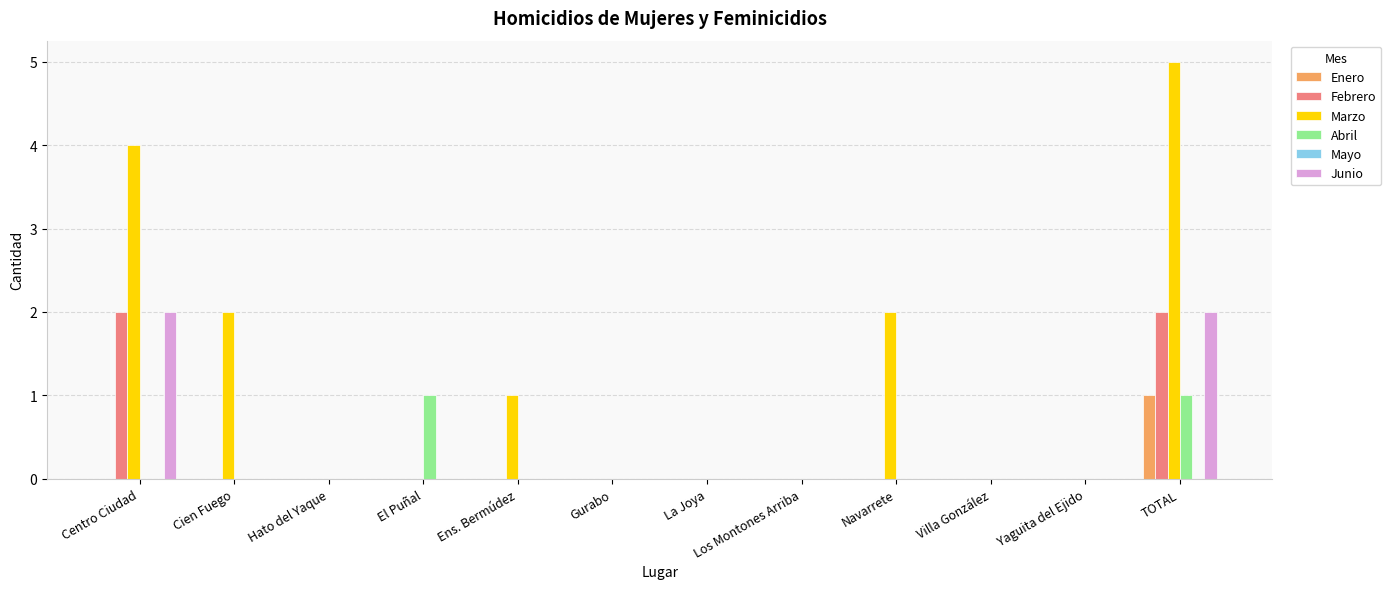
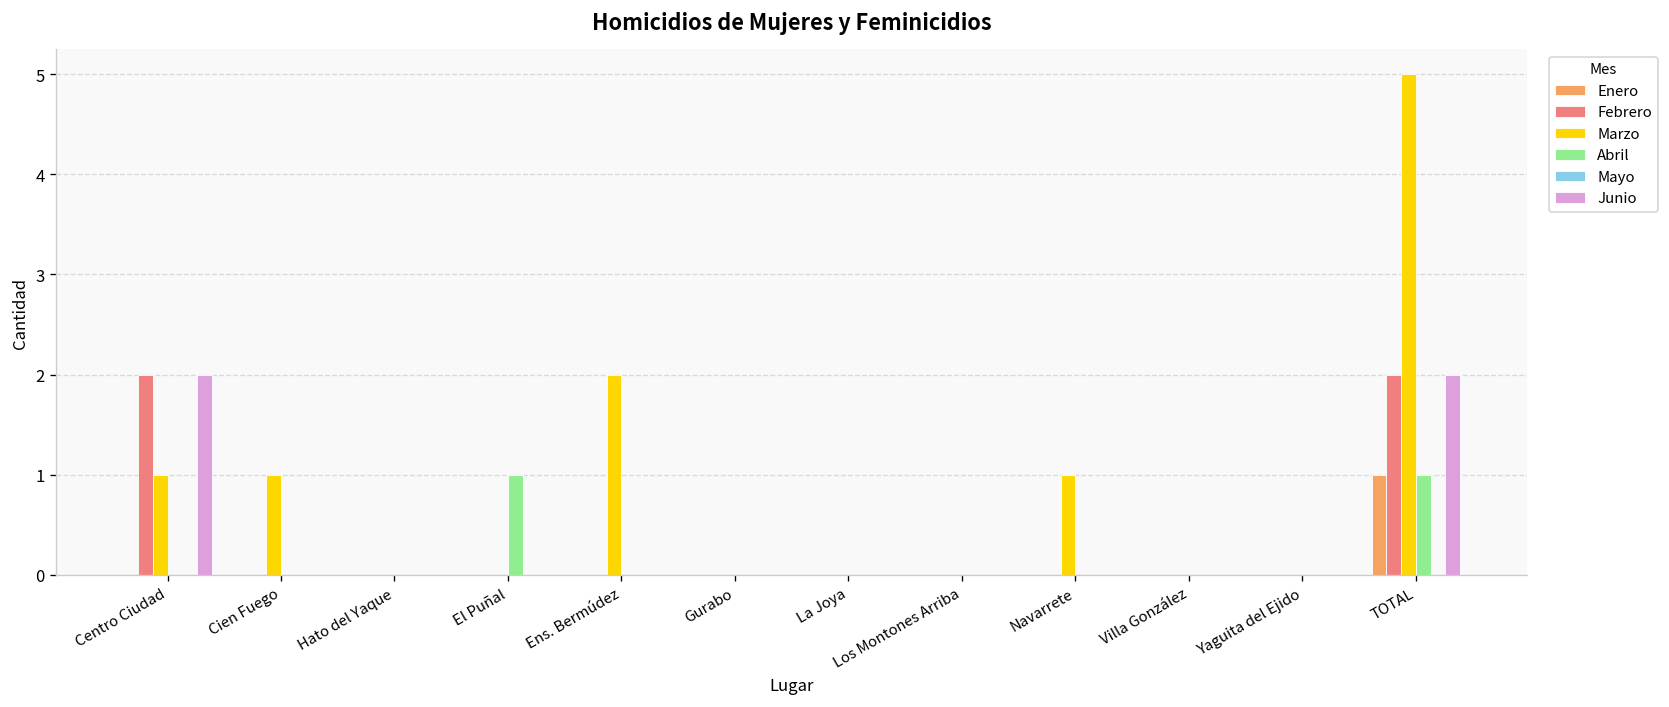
Marzo, Centro Ciudad: 4 -> 1
Marzo, Cien Fuego: 2 -> 1
Marzo, Ens. Bermúdez: 1 -> 2
Marzo, Navarrete: 2 -> 1
